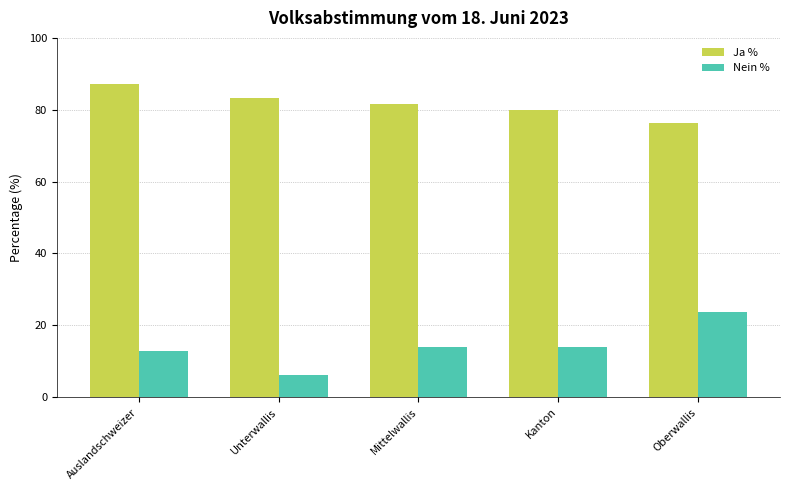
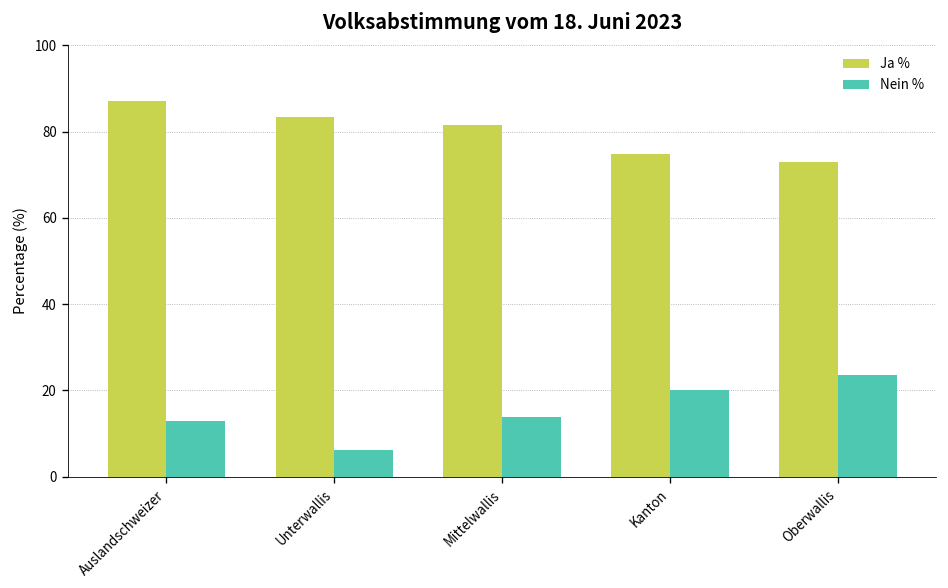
Ja %, Kanton: 80 -> 75
Nein %, Kanton: 14 -> 20
Ja %, Oberwallis: 76 -> 73
